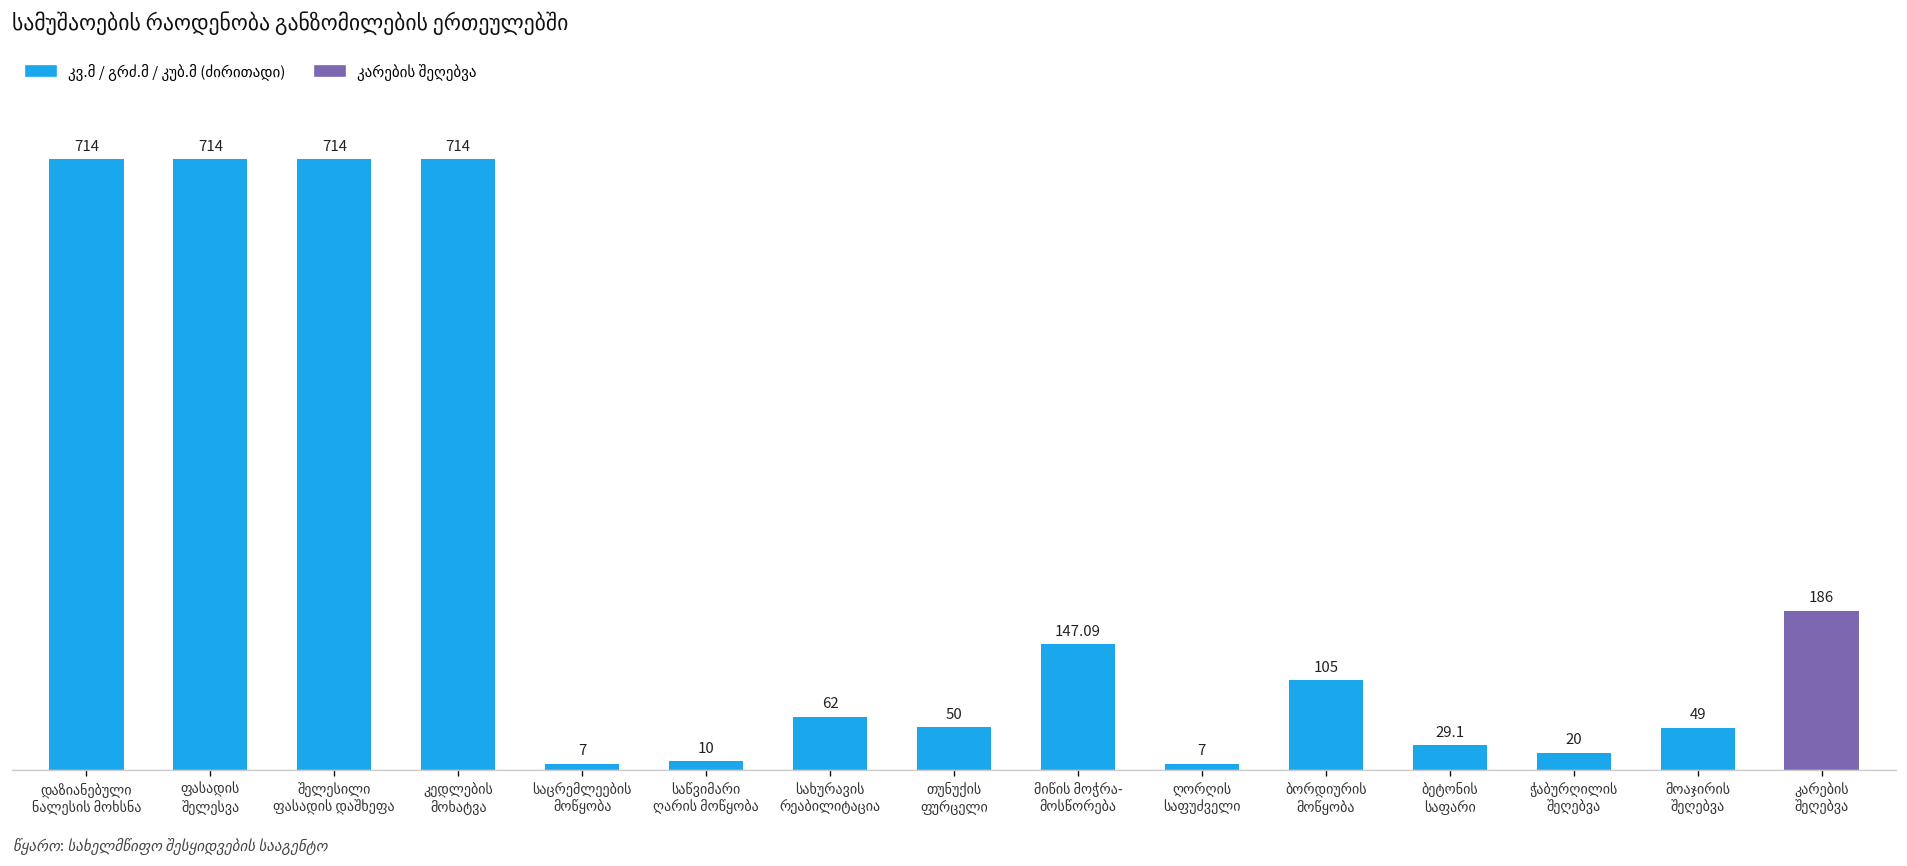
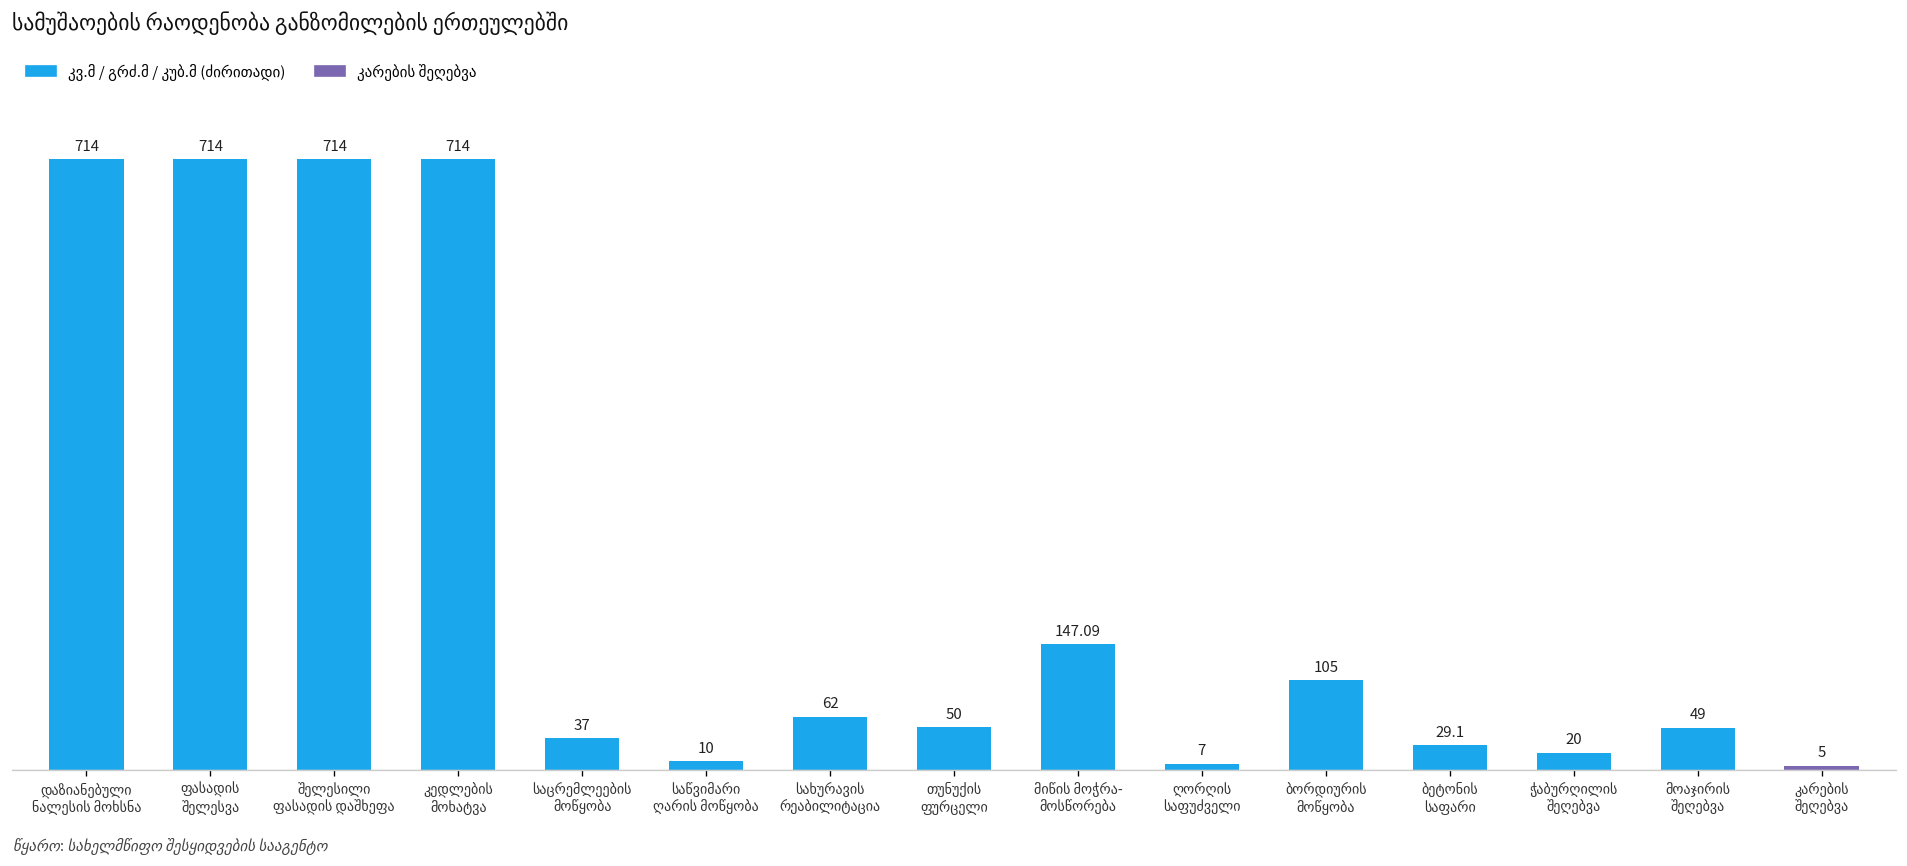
საცრემლეების მოწყობა: 7 -> 37
კარების შეღებვა: 186 -> 5
